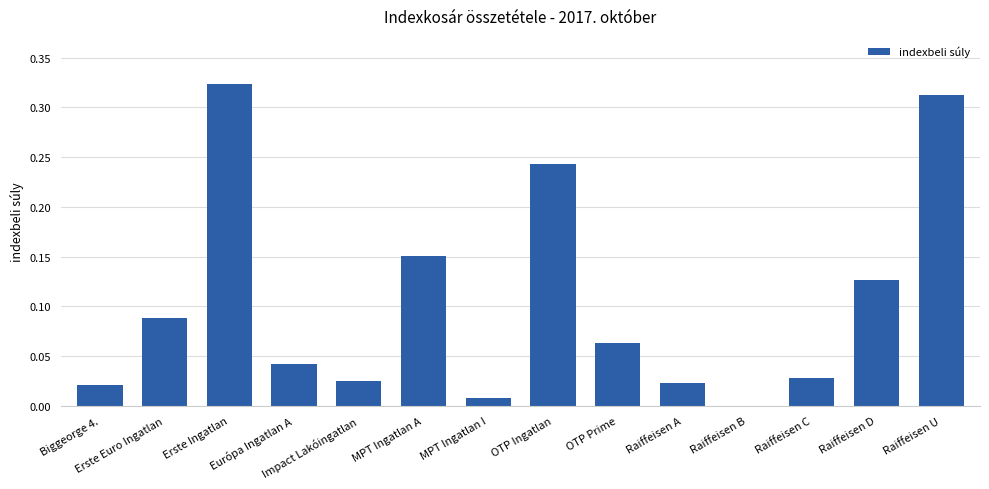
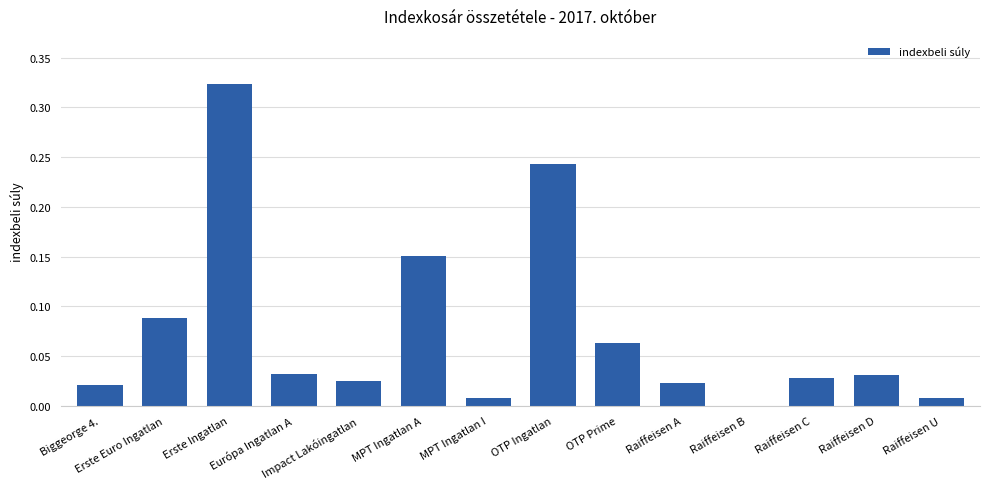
Európa Ingatlan A: 0.04 -> 0.03
Raiffeisen D: 0.13 -> 0.03
Raiffeisen U: 0.31 -> 0.01
